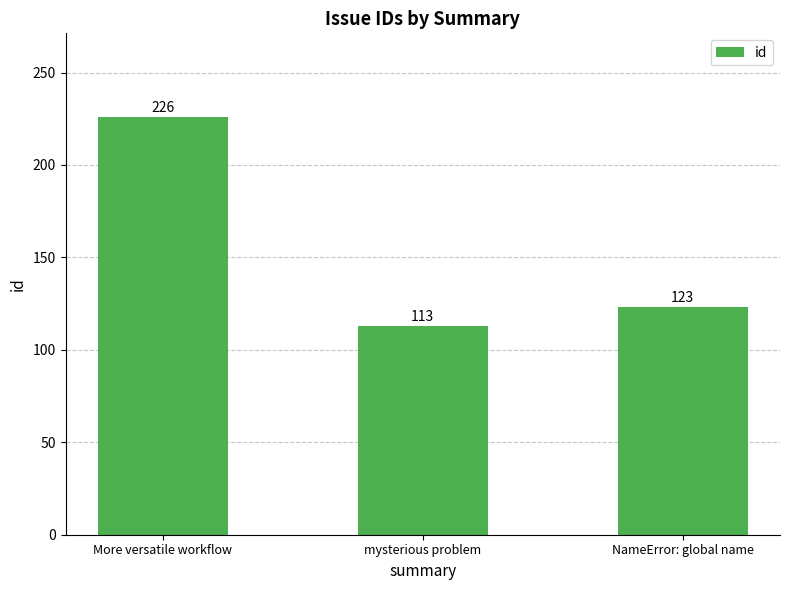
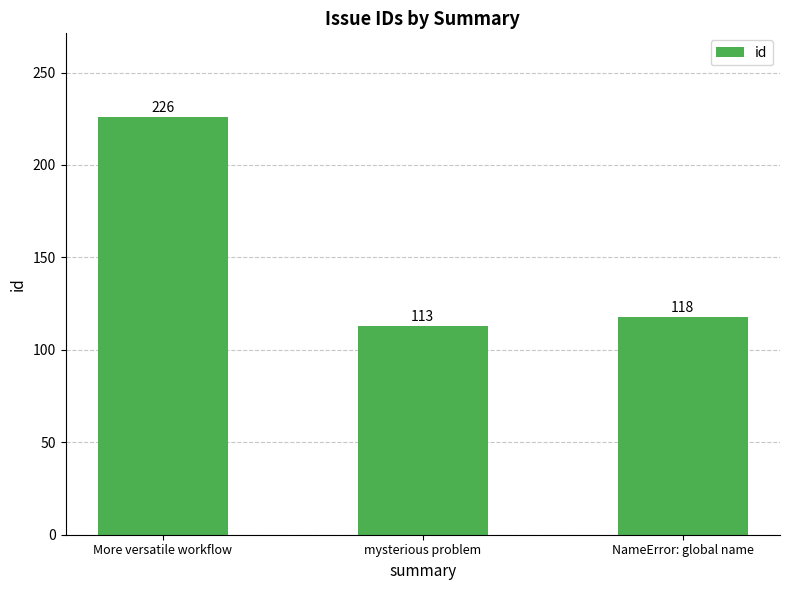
NameError: global name: 123 -> 118
